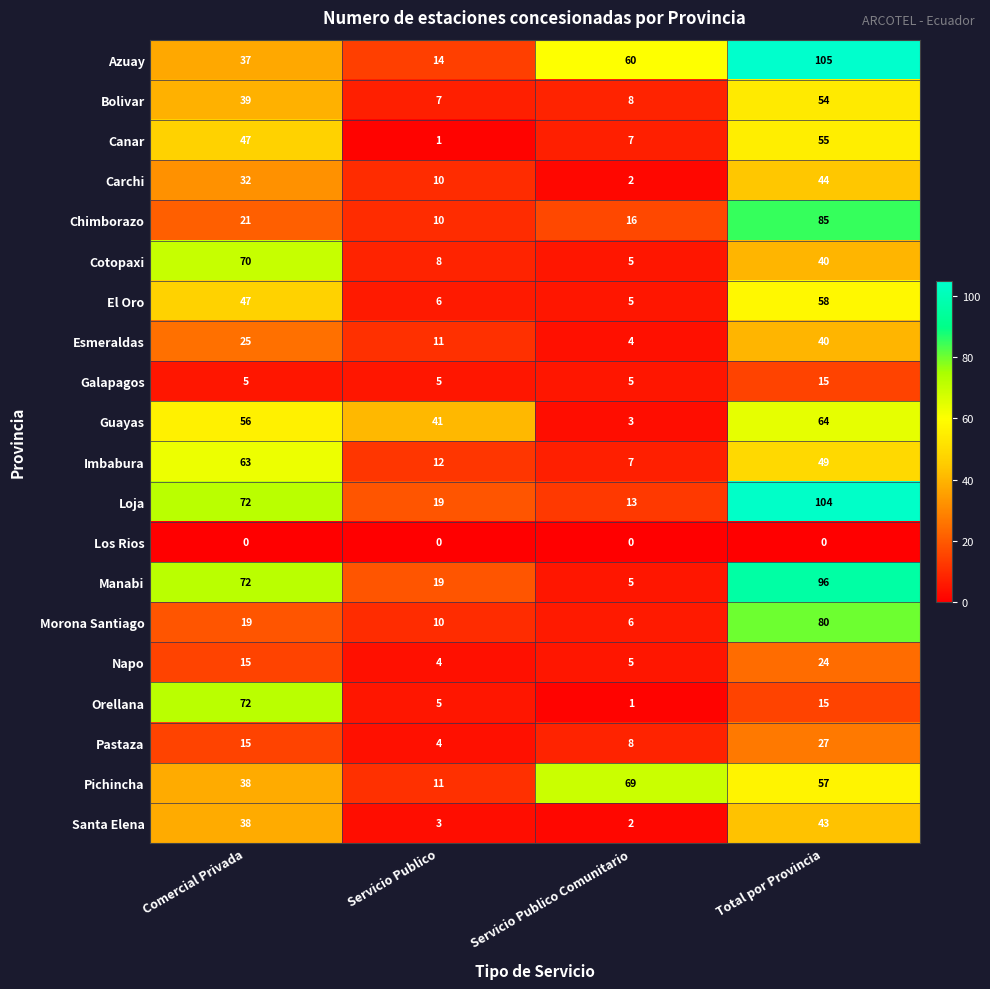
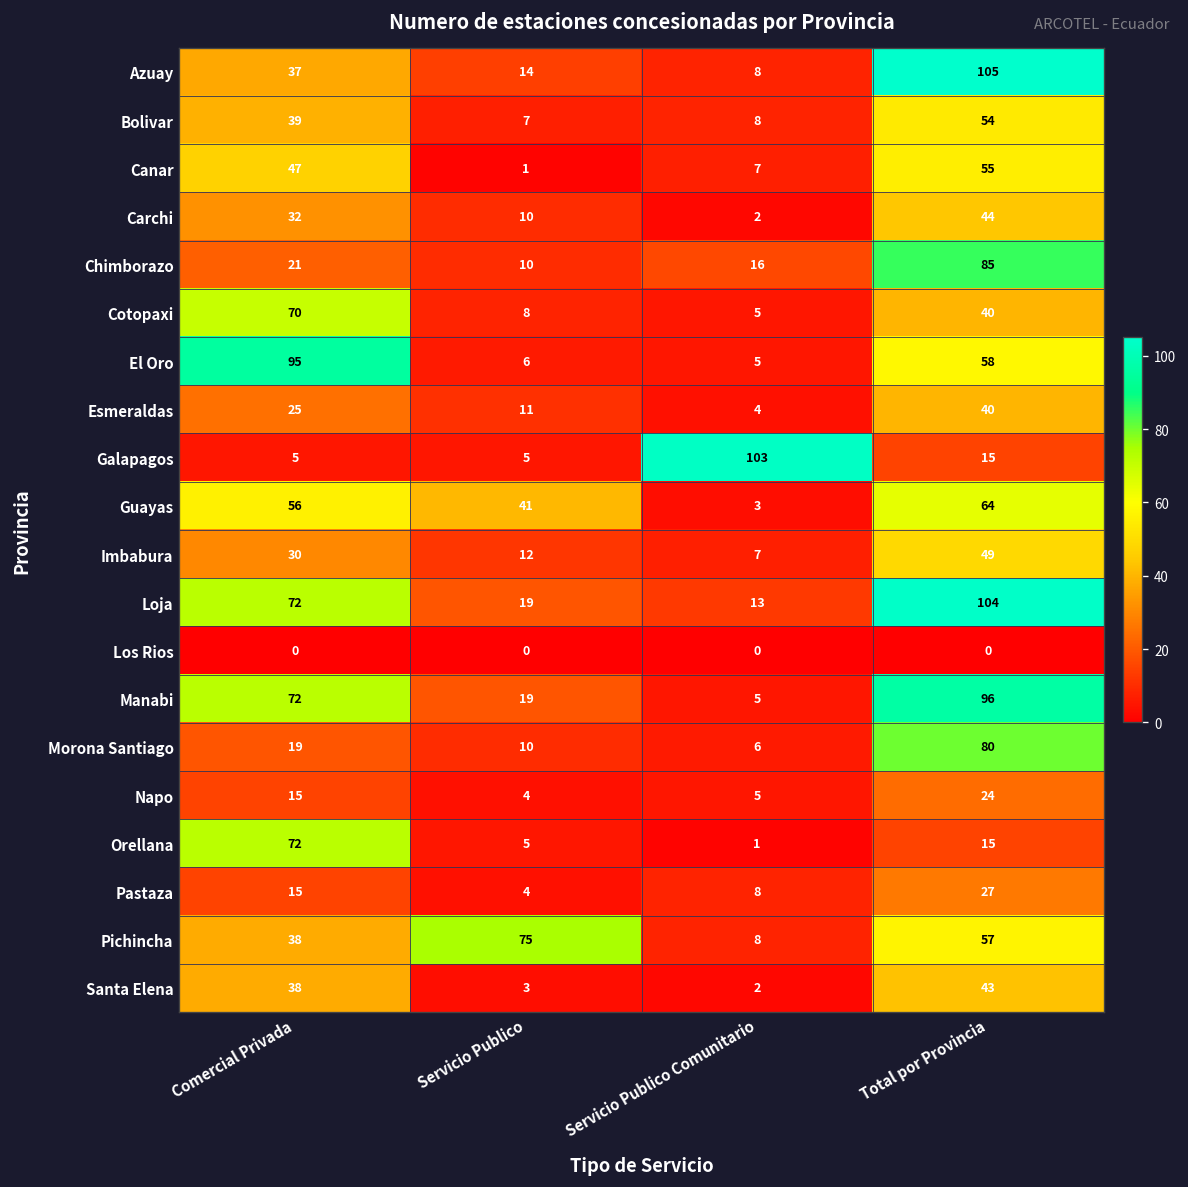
Azuay, Servicio Publico Comunitario: 60 -> 8
El Oro, Comercial Privada: 47 -> 95
Galapagos, Servicio Publico Comunitario: 5 -> 103
Imbabura, Comercial Privada: 63 -> 30
Pichincha, Servicio Publico: 11 -> 75
Pichincha, Servicio Publico Comunitario: 69 -> 8
